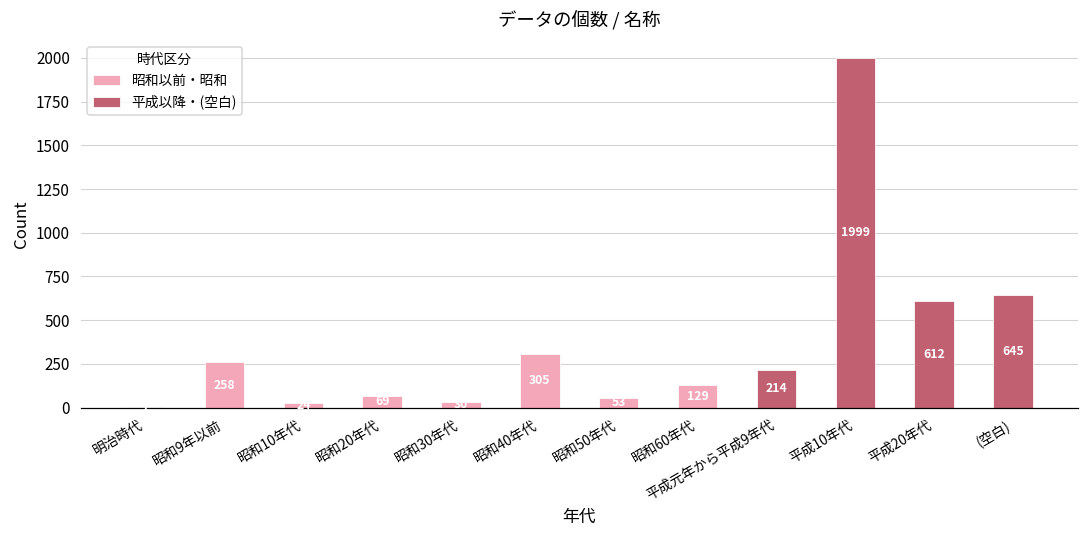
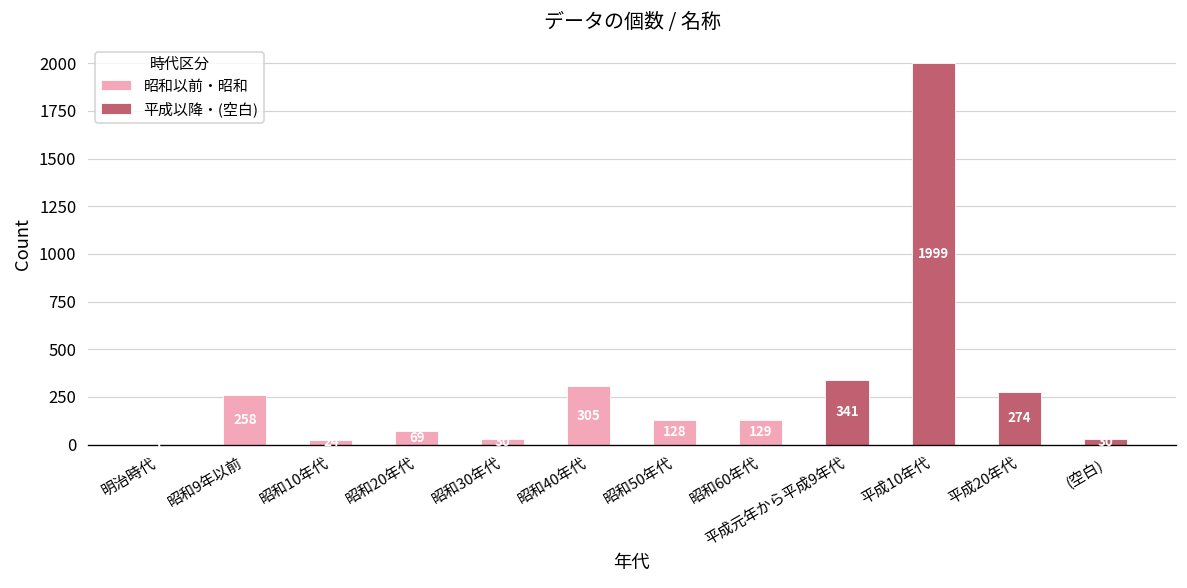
昭和以前・昭和, 昭和50年代: 50 -> 130
平成以降・(空白), 平成元年から平成9年代: 214 -> 341
平成以降・(空白), 平成20年代: 612 -> 274
平成以降・(空白), (空白): 650 -> 30
